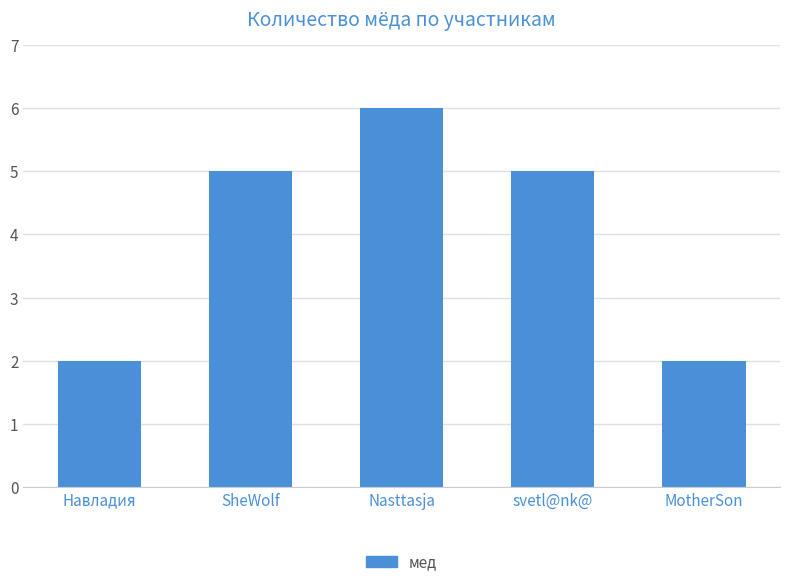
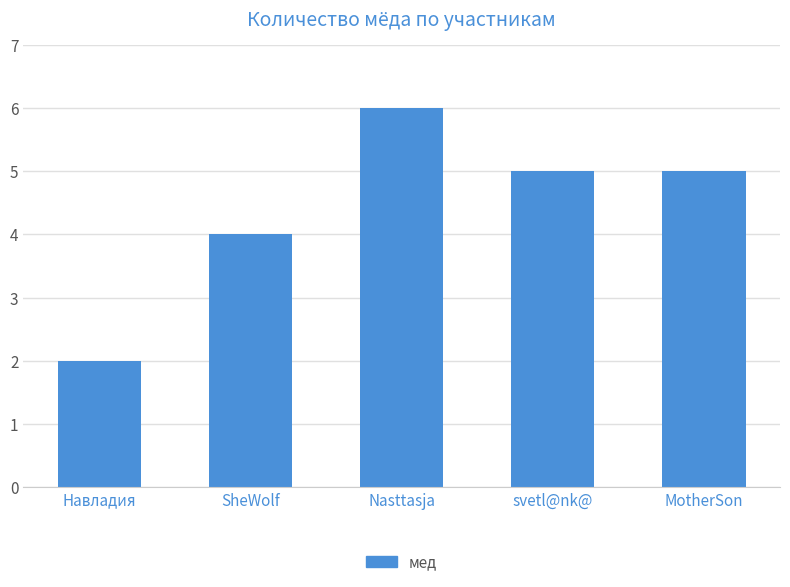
SheWolf: 5 -> 4
MotherSon: 2 -> 5
